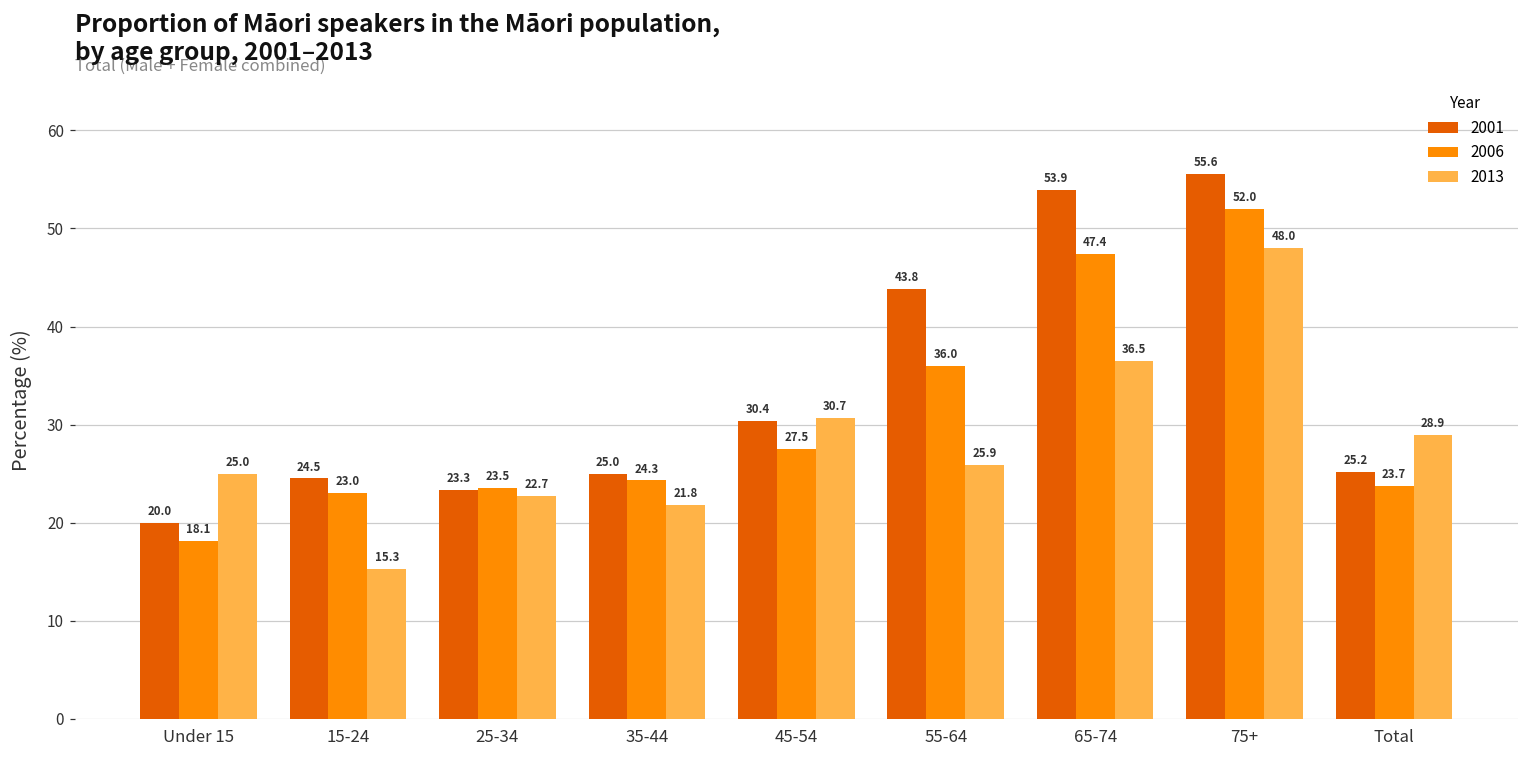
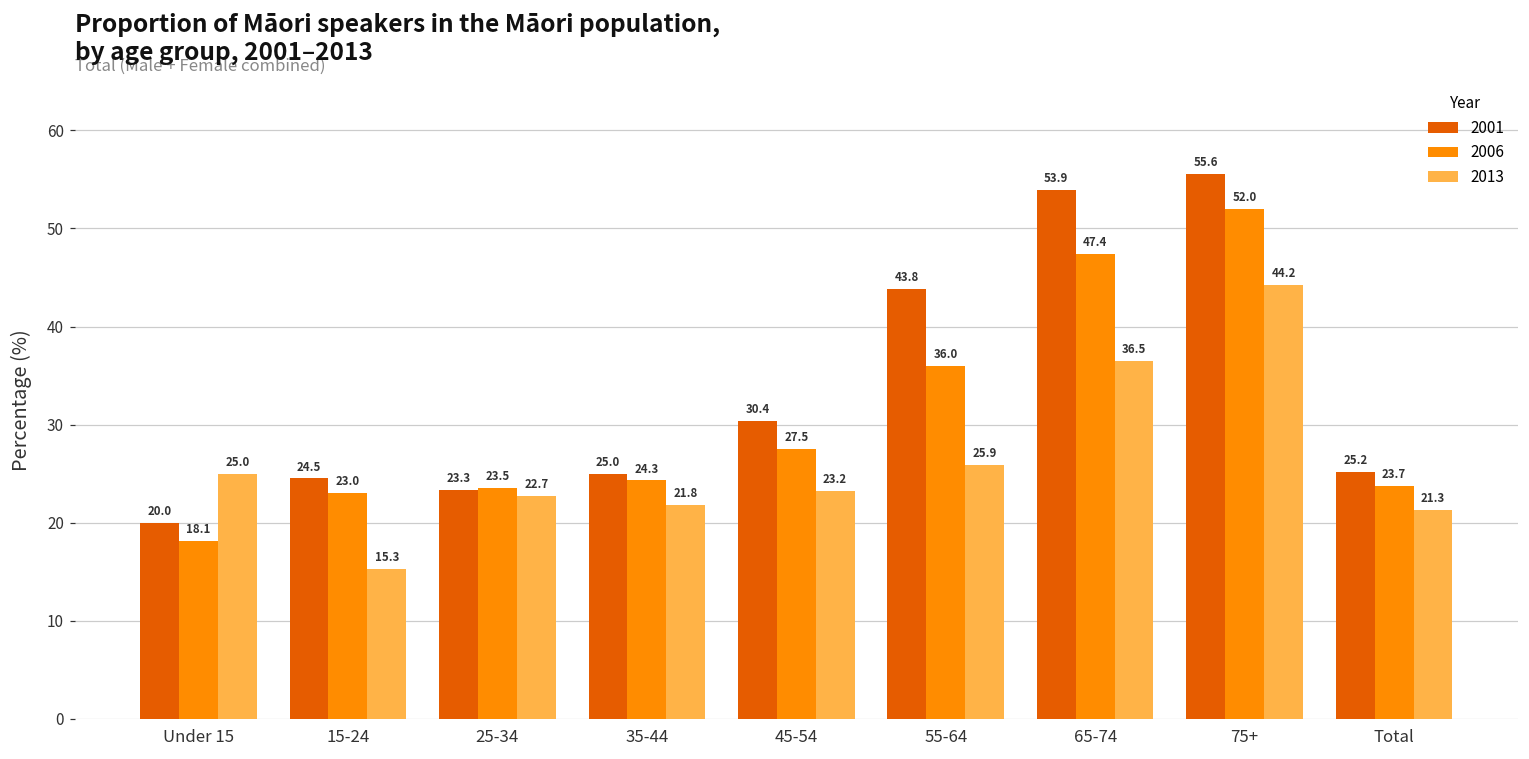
2013, 45-54: 30.7 -> 23.2
2013, 75+: 48.0 -> 44.2
2013, Total: 28.9 -> 21.3
